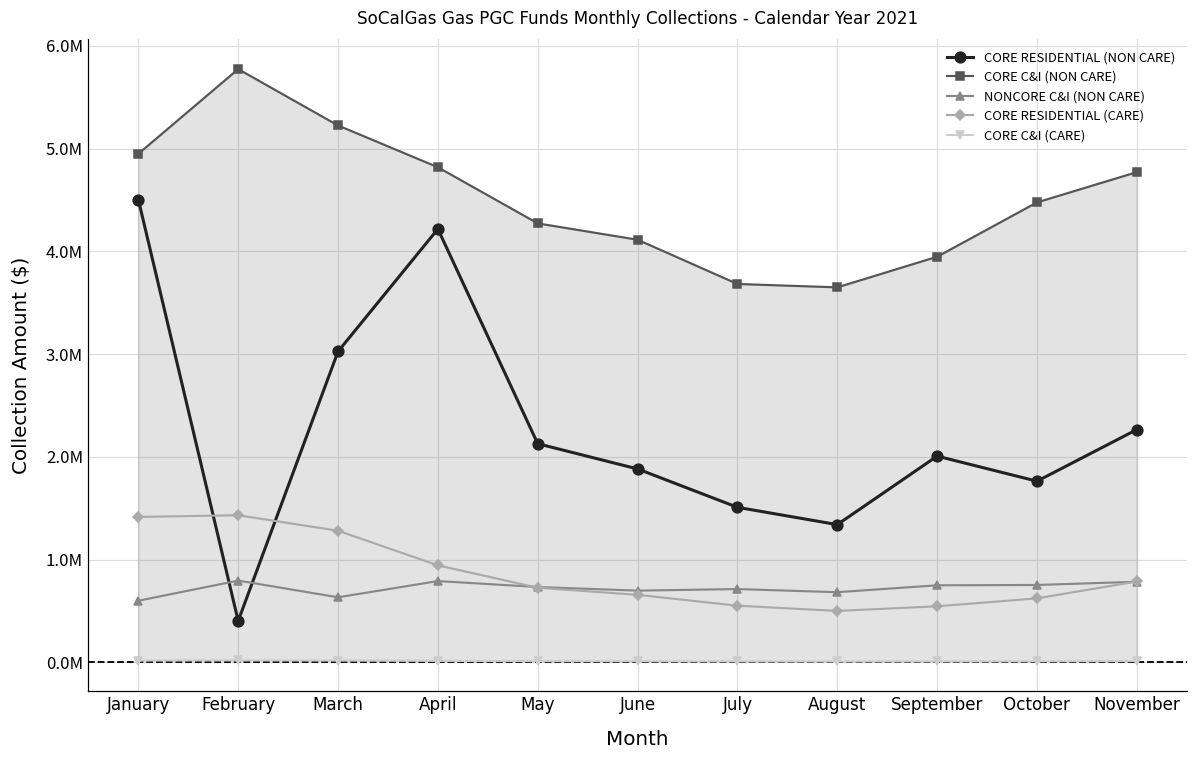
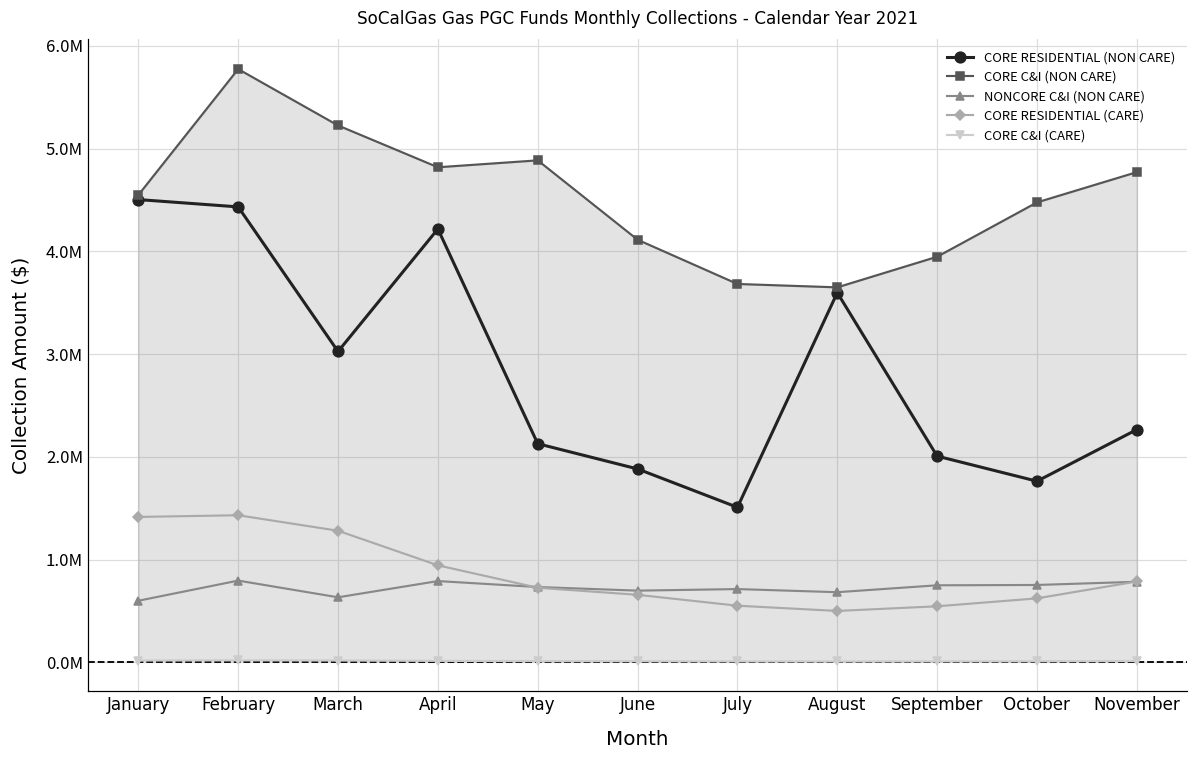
CORE C&I (NON CARE), January: 4900000 -> 4500000
CORE RESIDENTIAL (NON CARE), February: 400000 -> 4400000
CORE C&I (NON CARE), May: 4300000 -> 4900000
CORE RESIDENTIAL (NON CARE), August: 1300000 -> 3600000
